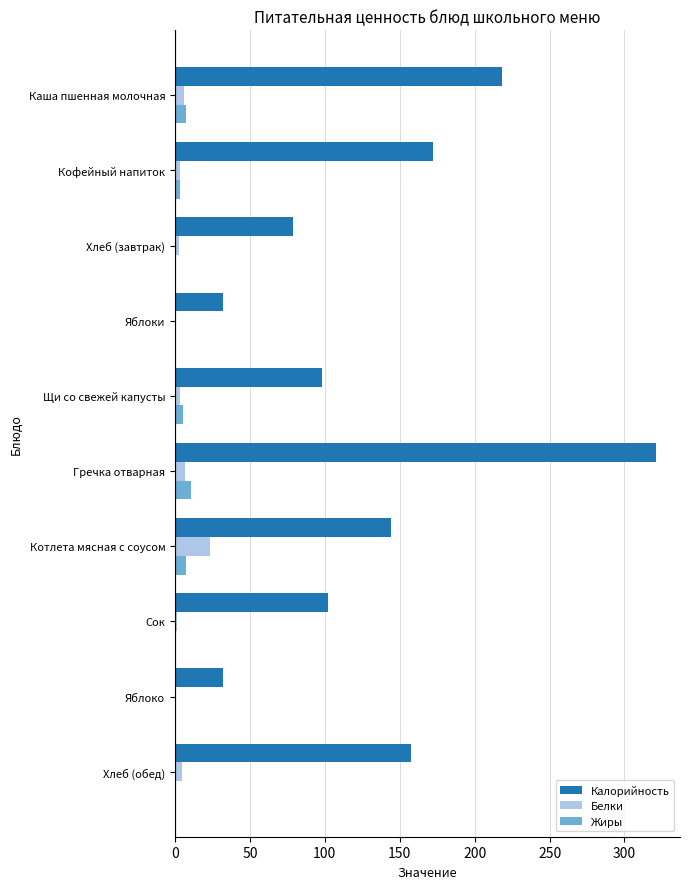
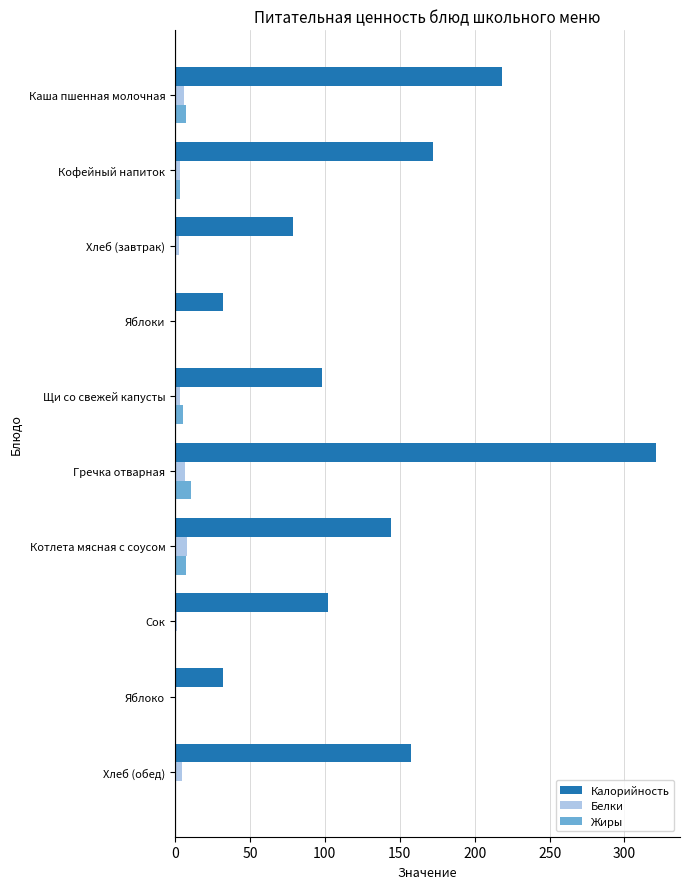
Белки, Котлета мясная с соусом: 23 -> 8
